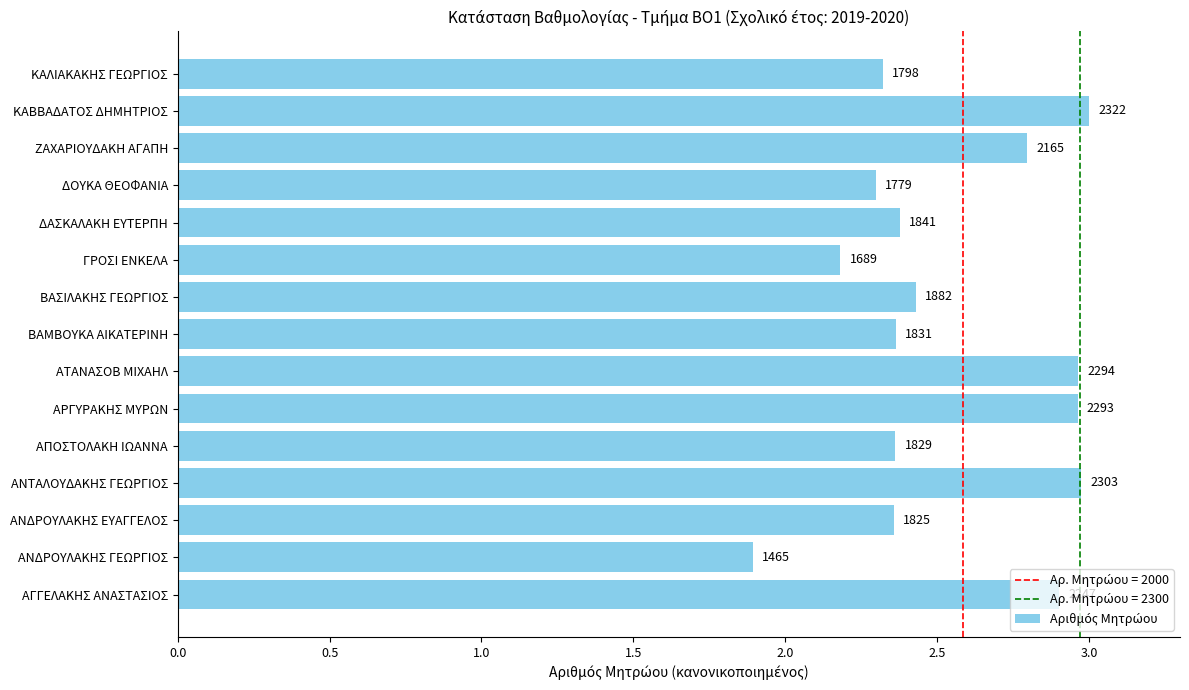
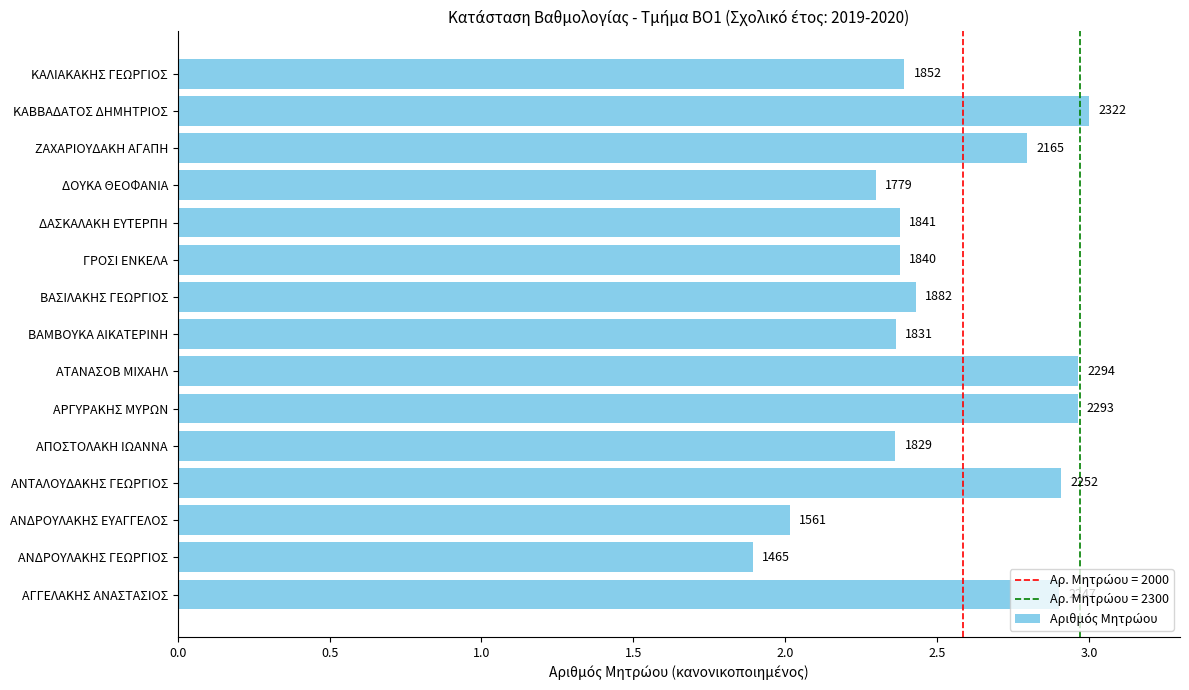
ΚΑΛΙΑΚΑΚΗΣ ΓΕΩΡΓΙΟΣ: 1798 -> 1852
ΓΡΟΣΙ ΕΝΚΕΛΑ: 1689 -> 1840
ΑΝΤΑΛΟΥΔΑΚΗΣ ΓΕΩΡΓΙΟΣ: 2303 -> 2252
ΑΝΔΡΟΥΛΑΚΗΣ ΕΥΑΓΓΕΛΟΣ: 1825 -> 1561
